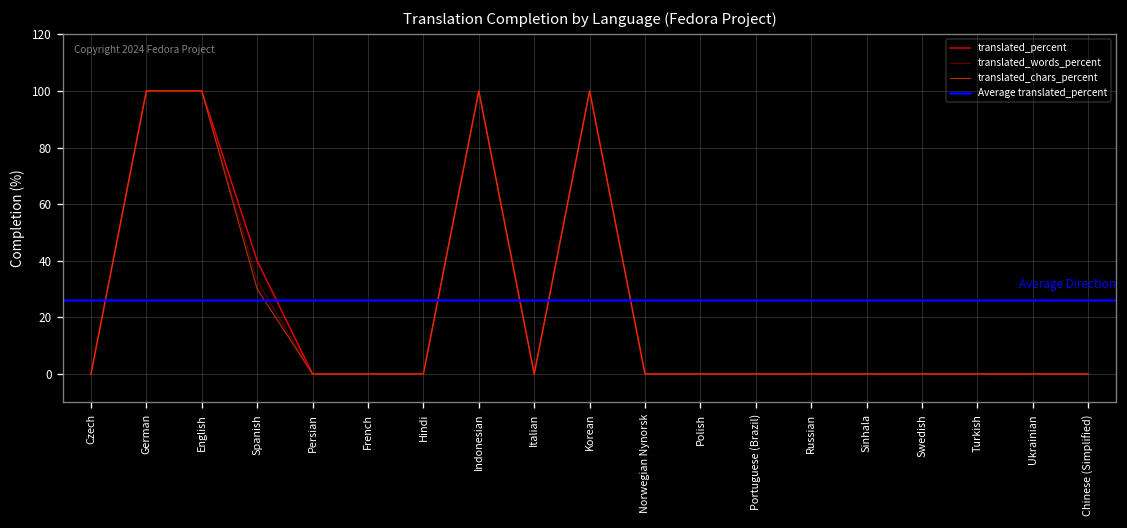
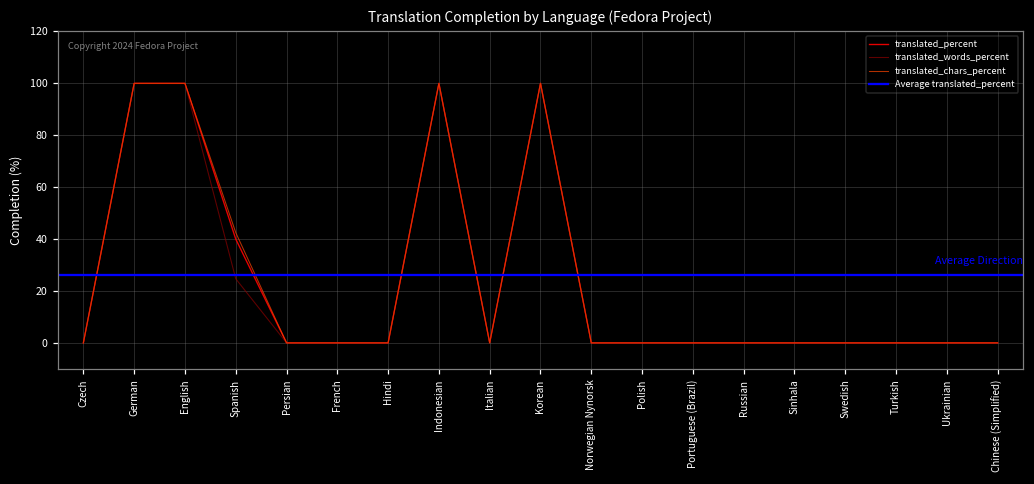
translated_words_percent, Spanish: 33 -> 25
translated_chars_percent, Spanish: 30 -> 43
